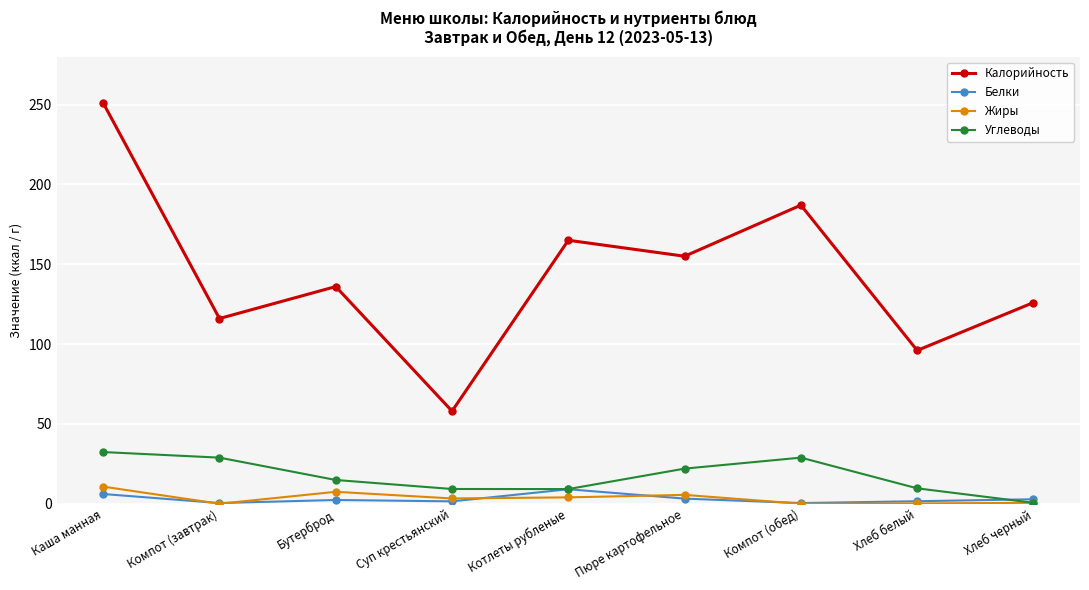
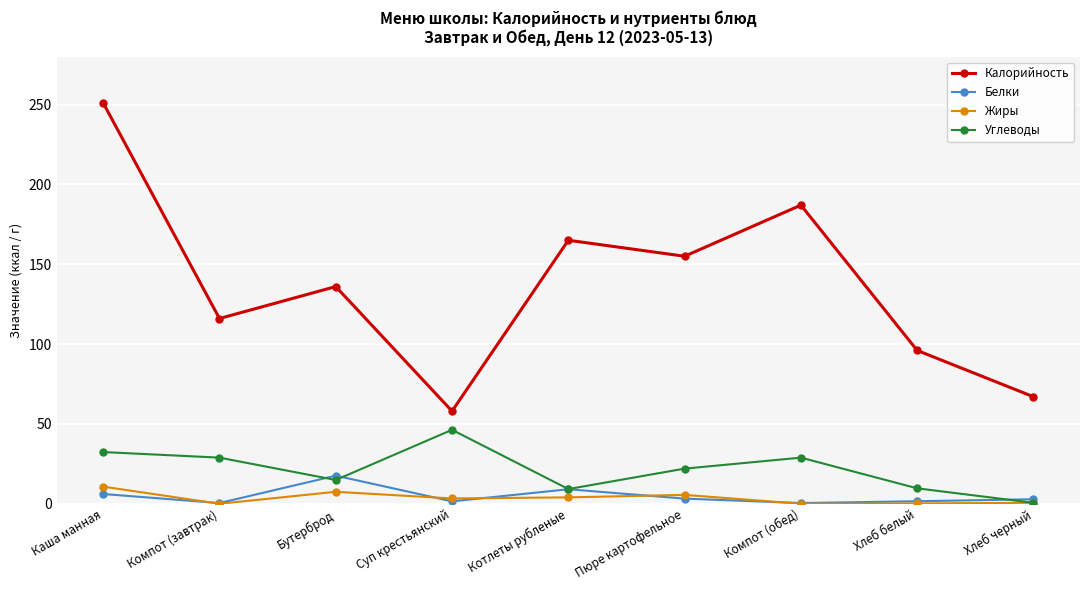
Белки, Бутерброд: 2 -> 18
Углеводы, Суп крестьянский: 9 -> 46
Калорийность, Хлеб черный: 126 -> 67
